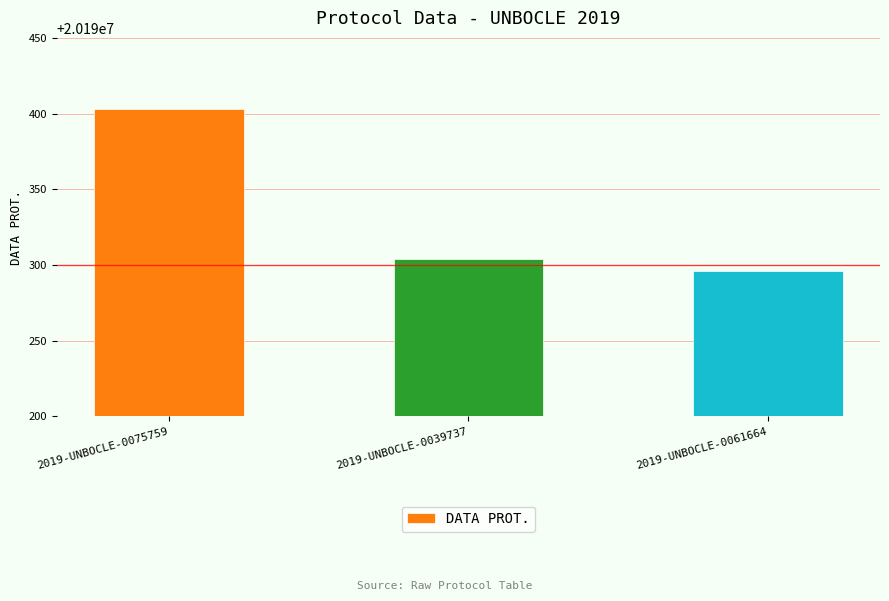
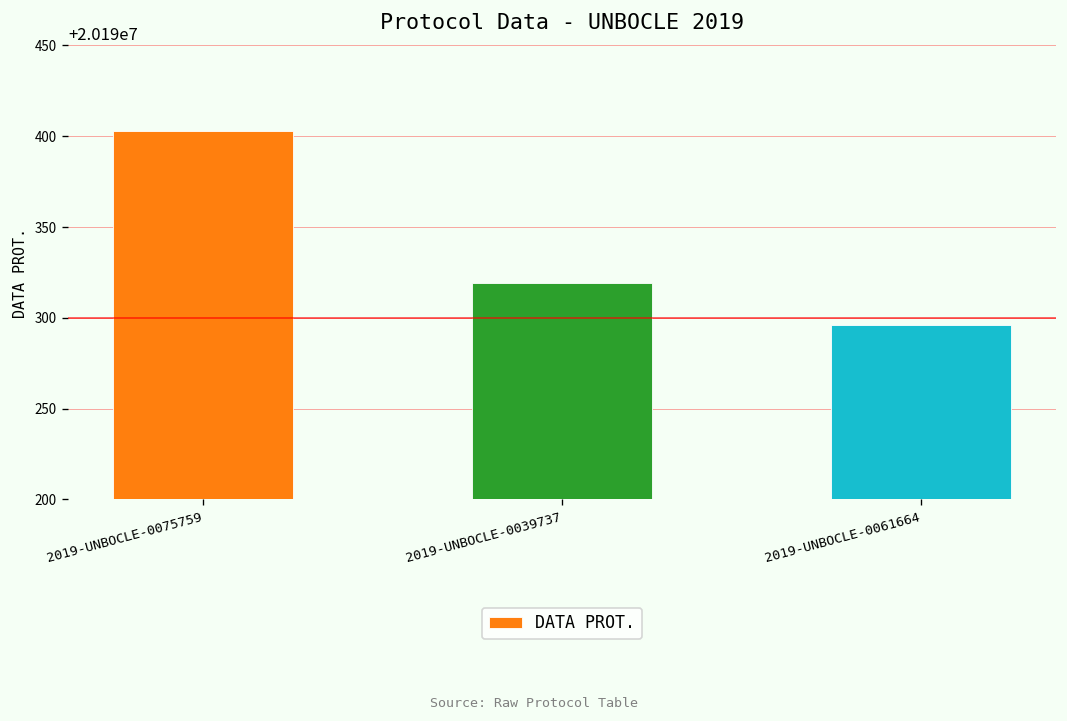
2019-UNBOCLE-0039737: 20190304 -> 20190319
